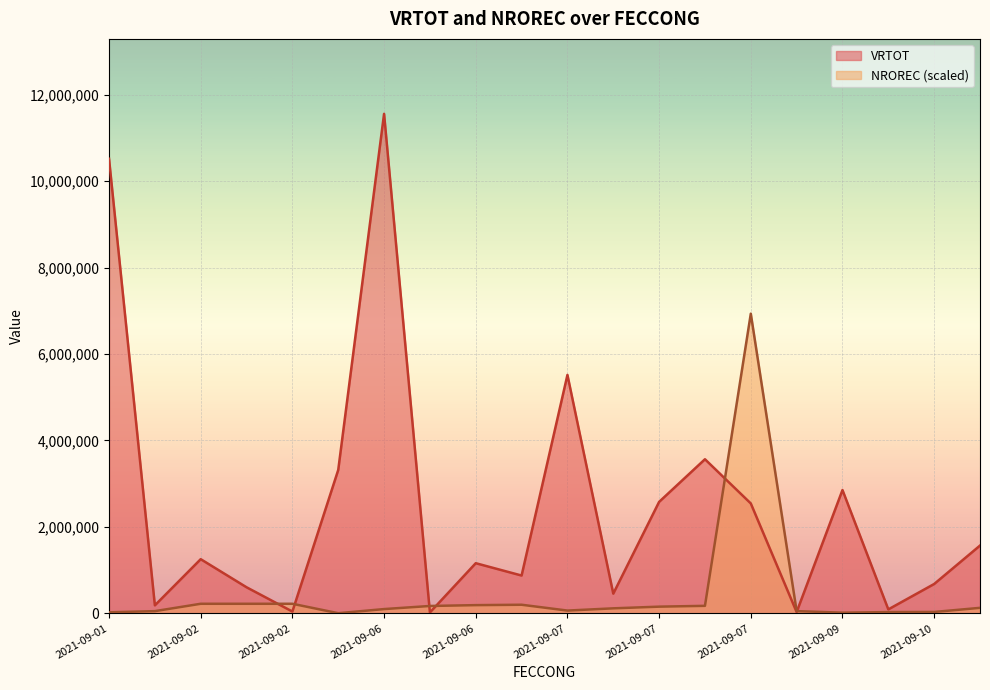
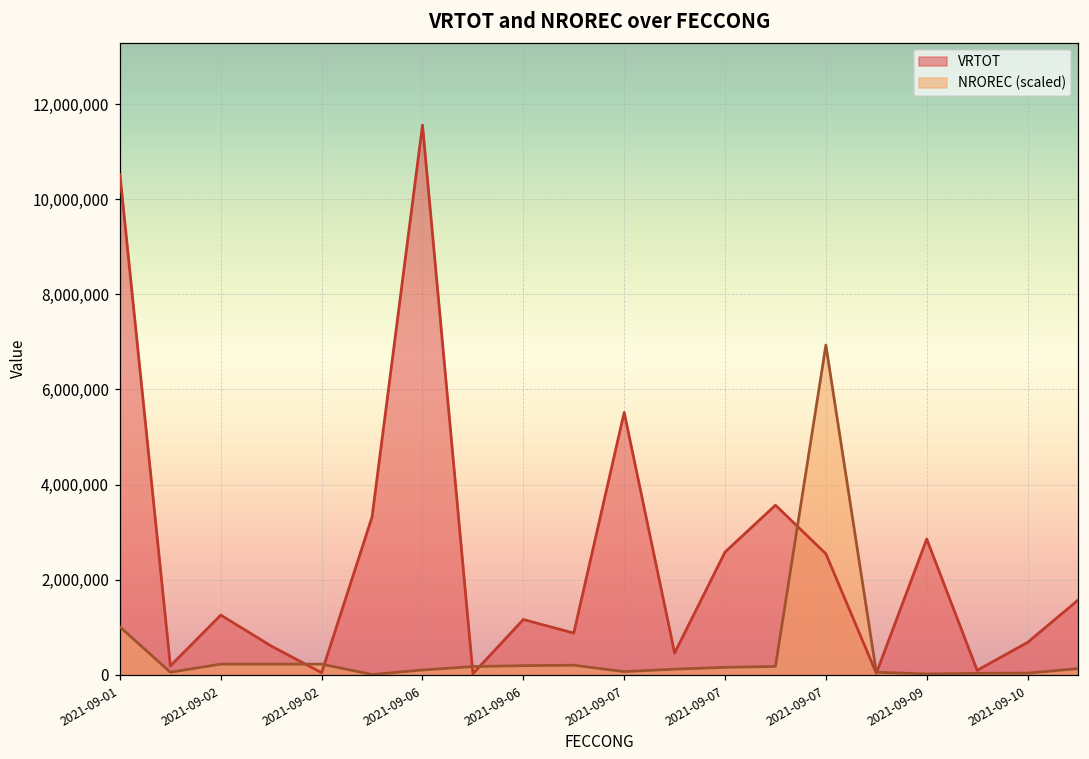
NROREC (scaled), 2021-09-01: 0 -> 1,000,000
